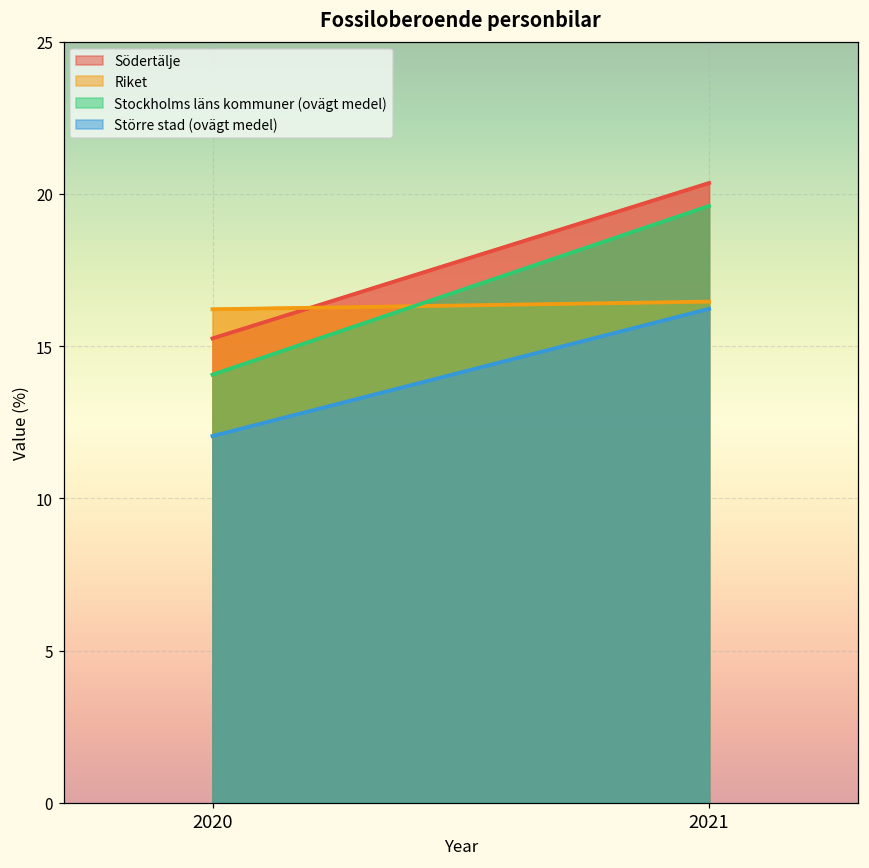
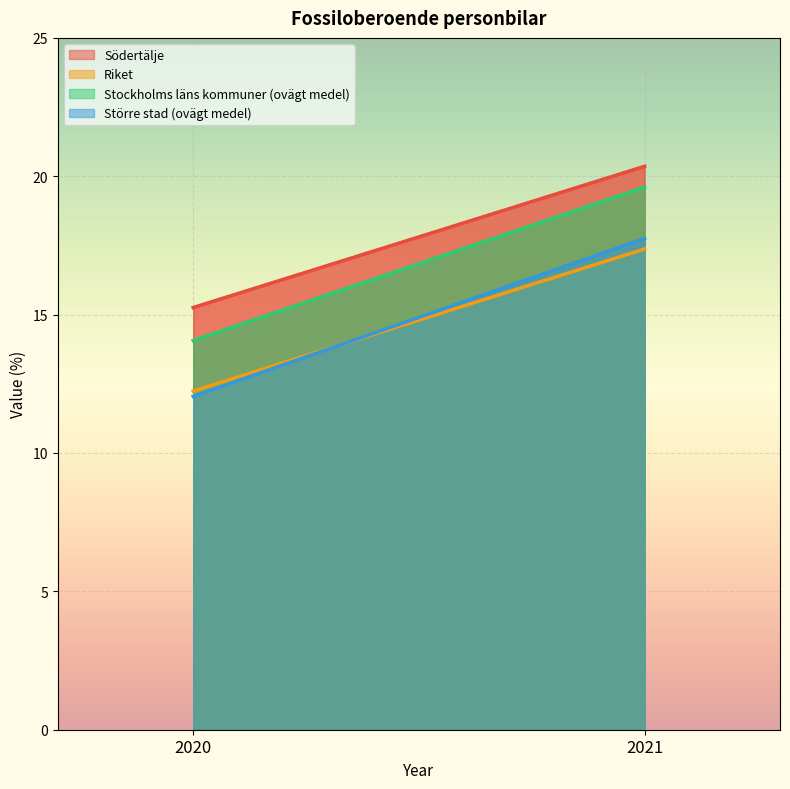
Riket, 2020: 16.2 -> 12.2
Riket, 2021: 16.5 -> 17.4
Större stad (ovägt medel), 2021: 16.2 -> 17.8
